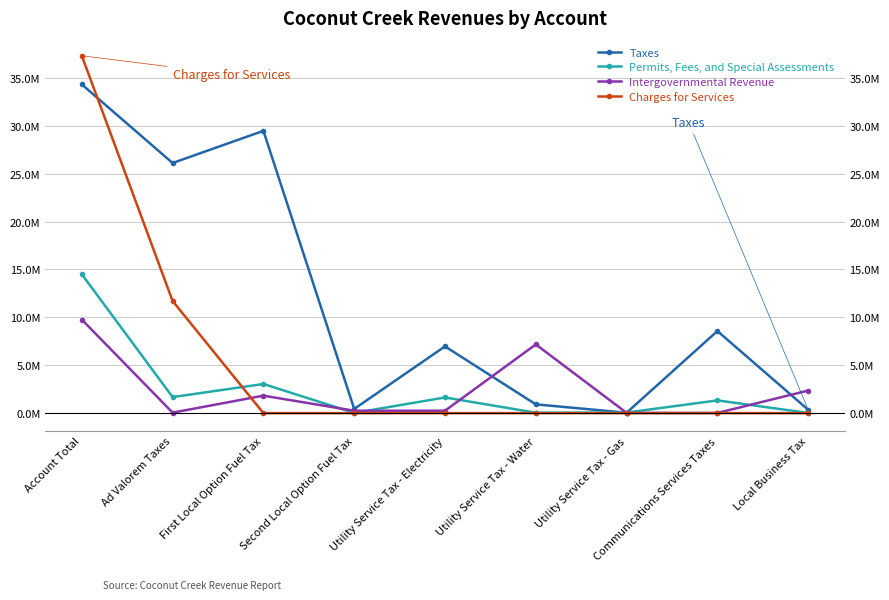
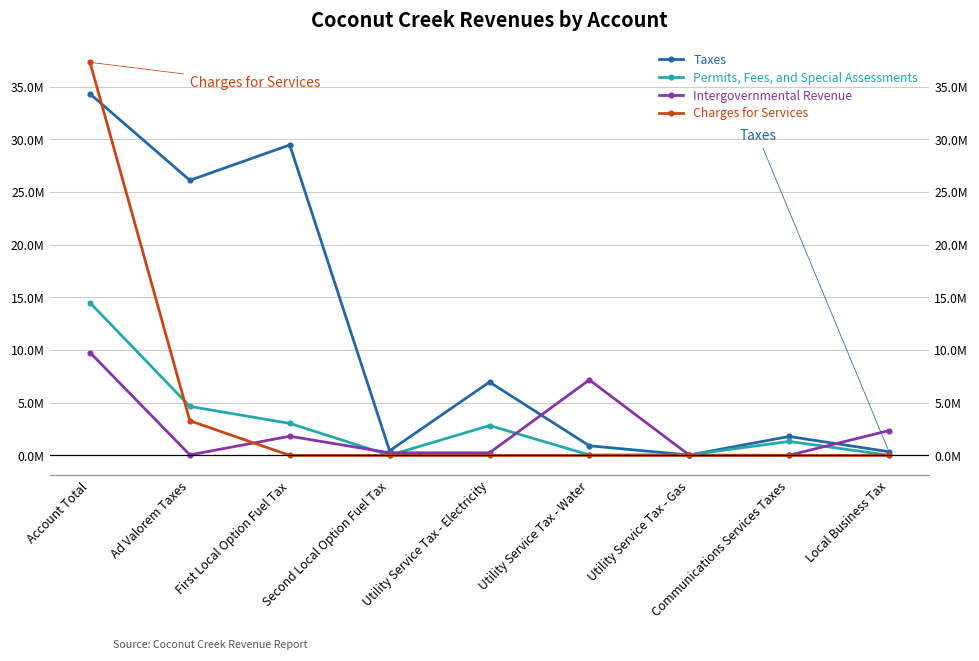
Permits, Fees, and Special Assessments, Ad Valorem Taxes: 2000000 -> 5000000
Charges for Services, Ad Valorem Taxes: 12000000 -> 3000000
Permits, Fees, and Special Assessments, Utility Service Tax - Electricity: 2000000 -> 3000000
Taxes, Communications Services Taxes: 9000000 -> 2000000
